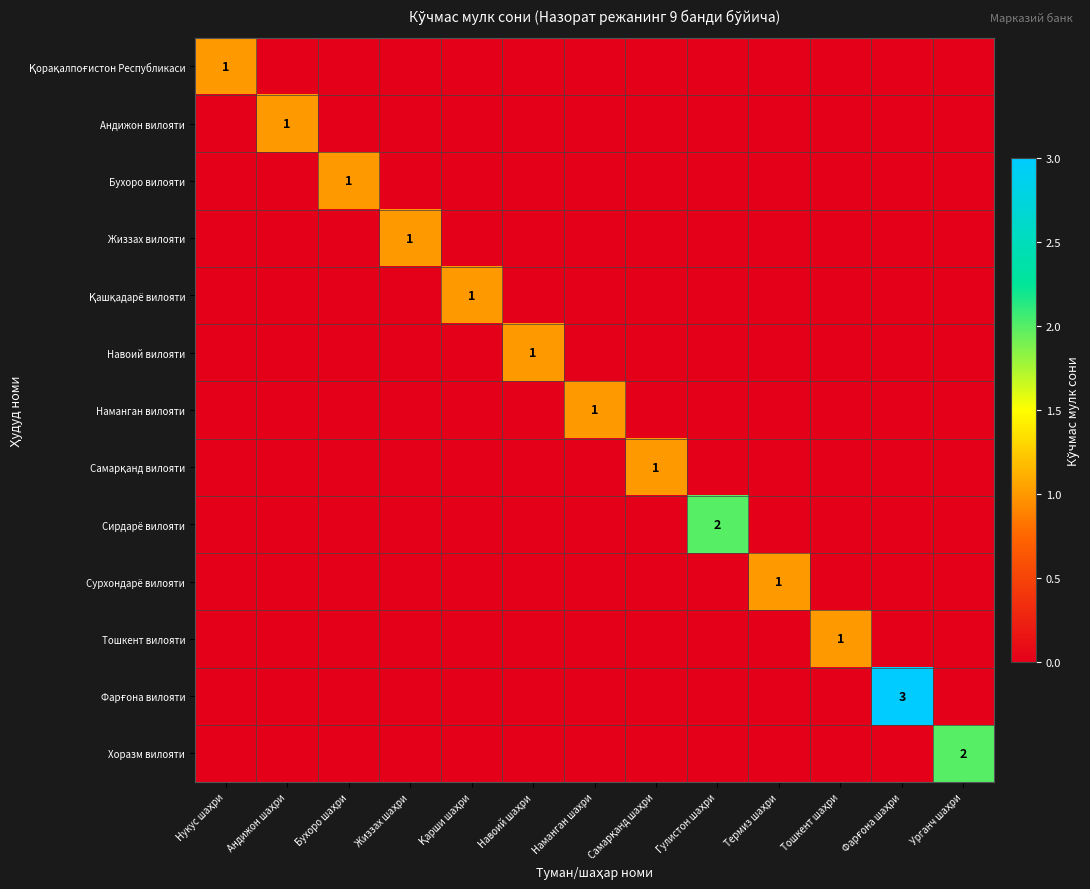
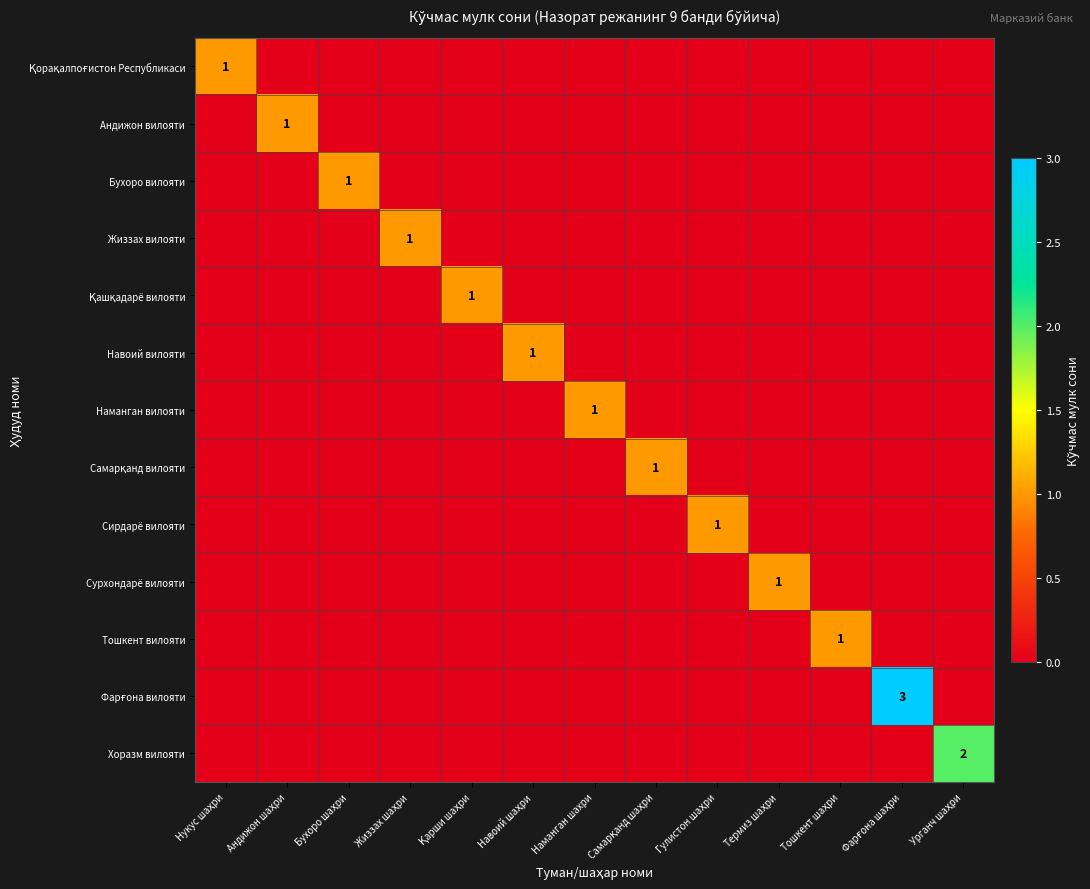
Сирдарё вилояти, Гулистон шаҳри: 2 -> 1
